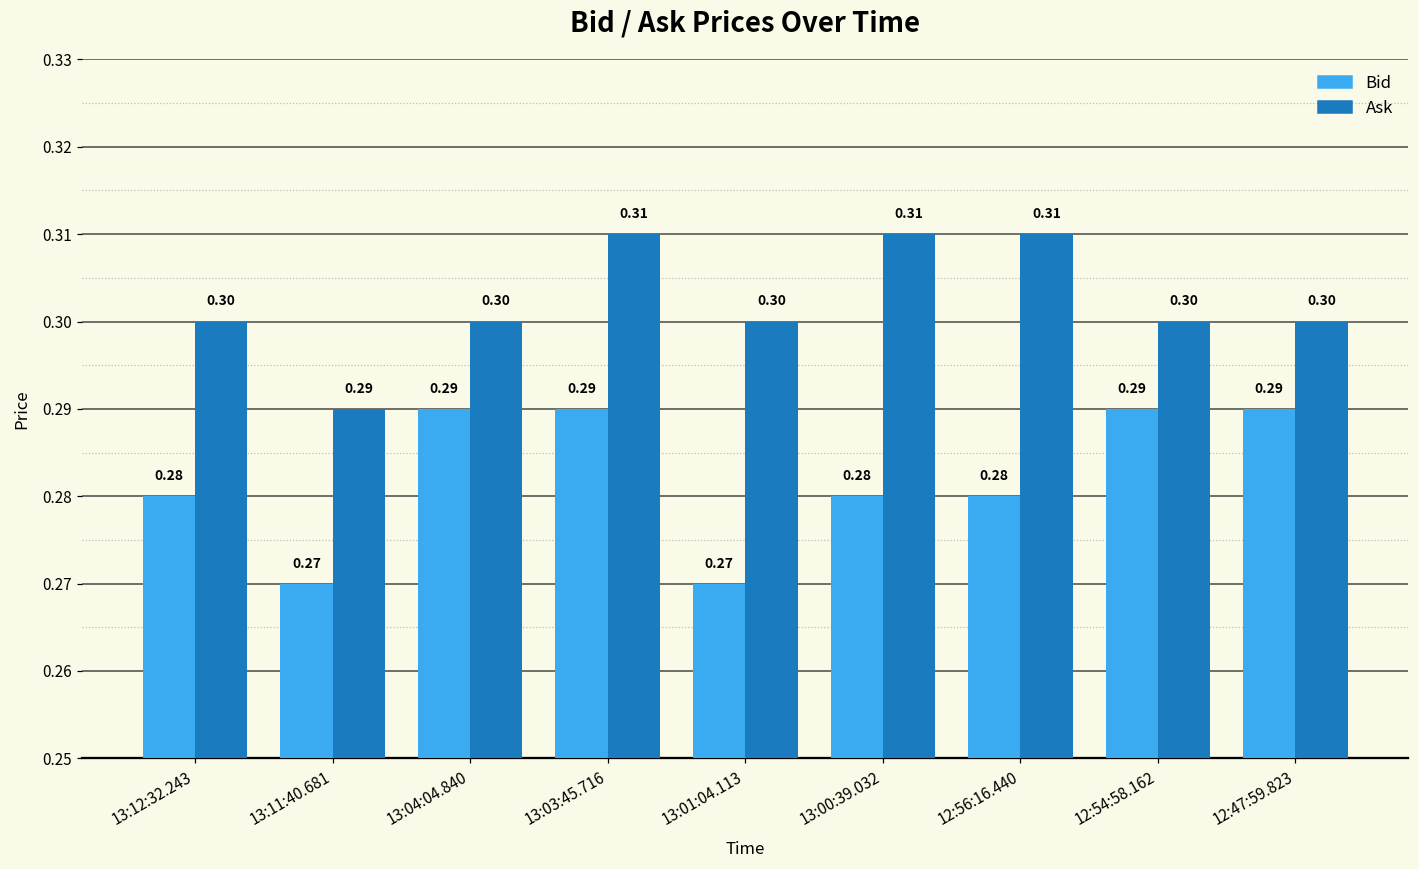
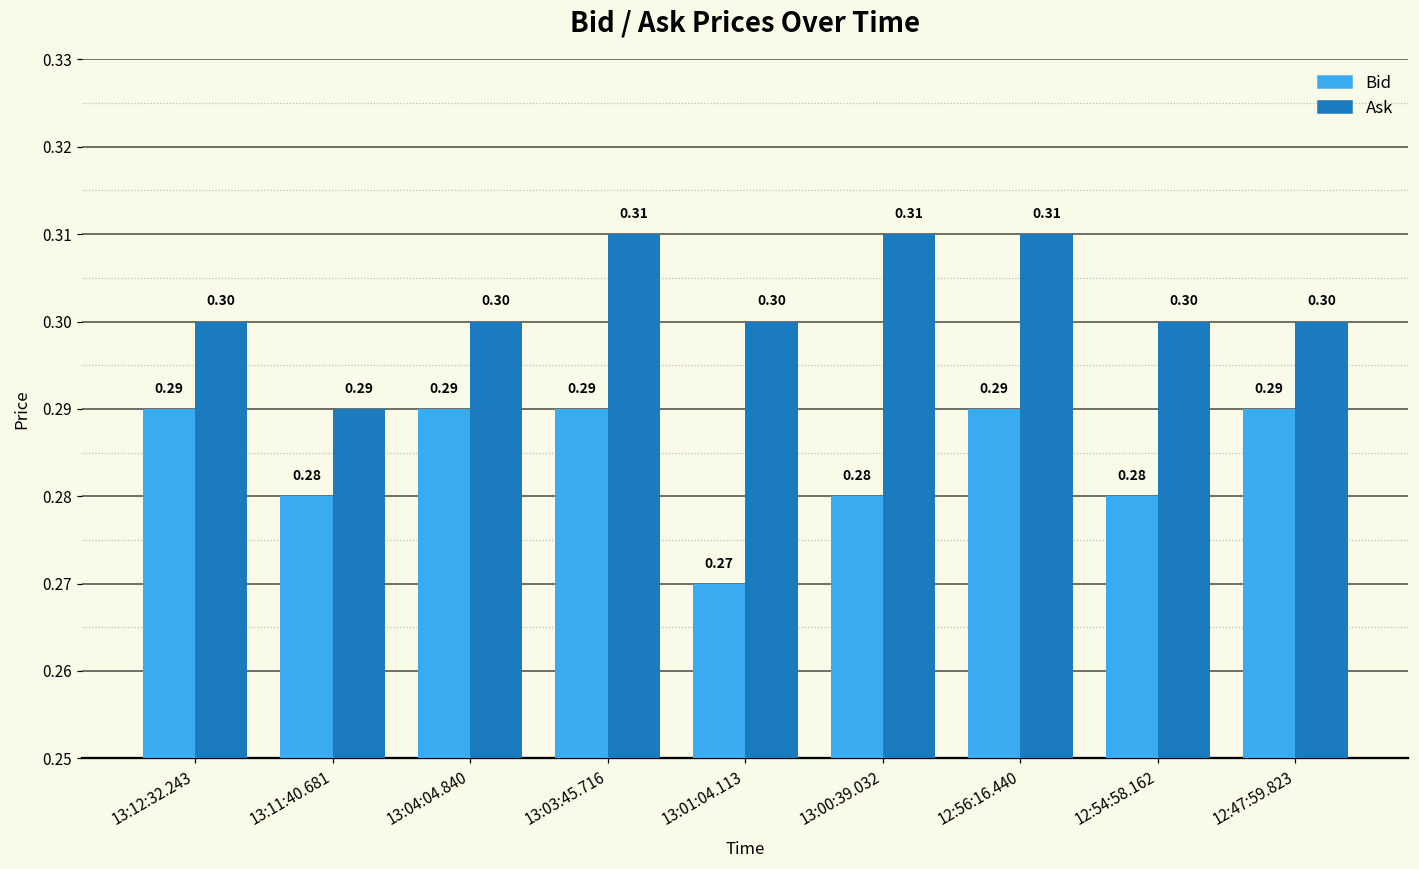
Bid, 13:12:32.243: 0.28 -> 0.29
Bid, 13:11:40.681: 0.27 -> 0.28
Bid, 12:56:16.440: 0.28 -> 0.29
Bid, 12:54:58.162: 0.29 -> 0.28
